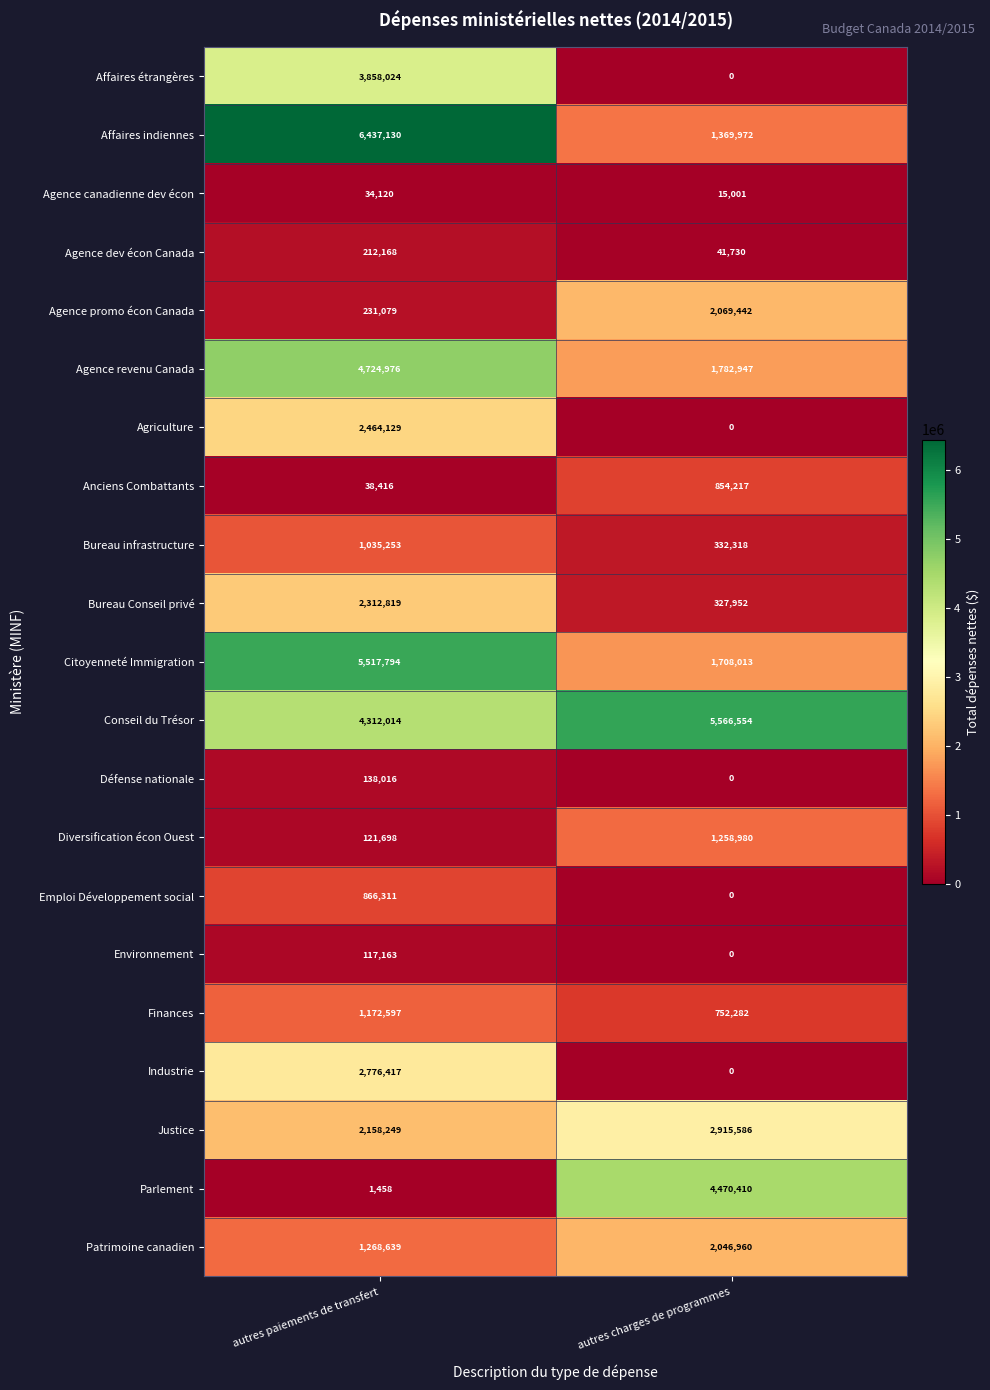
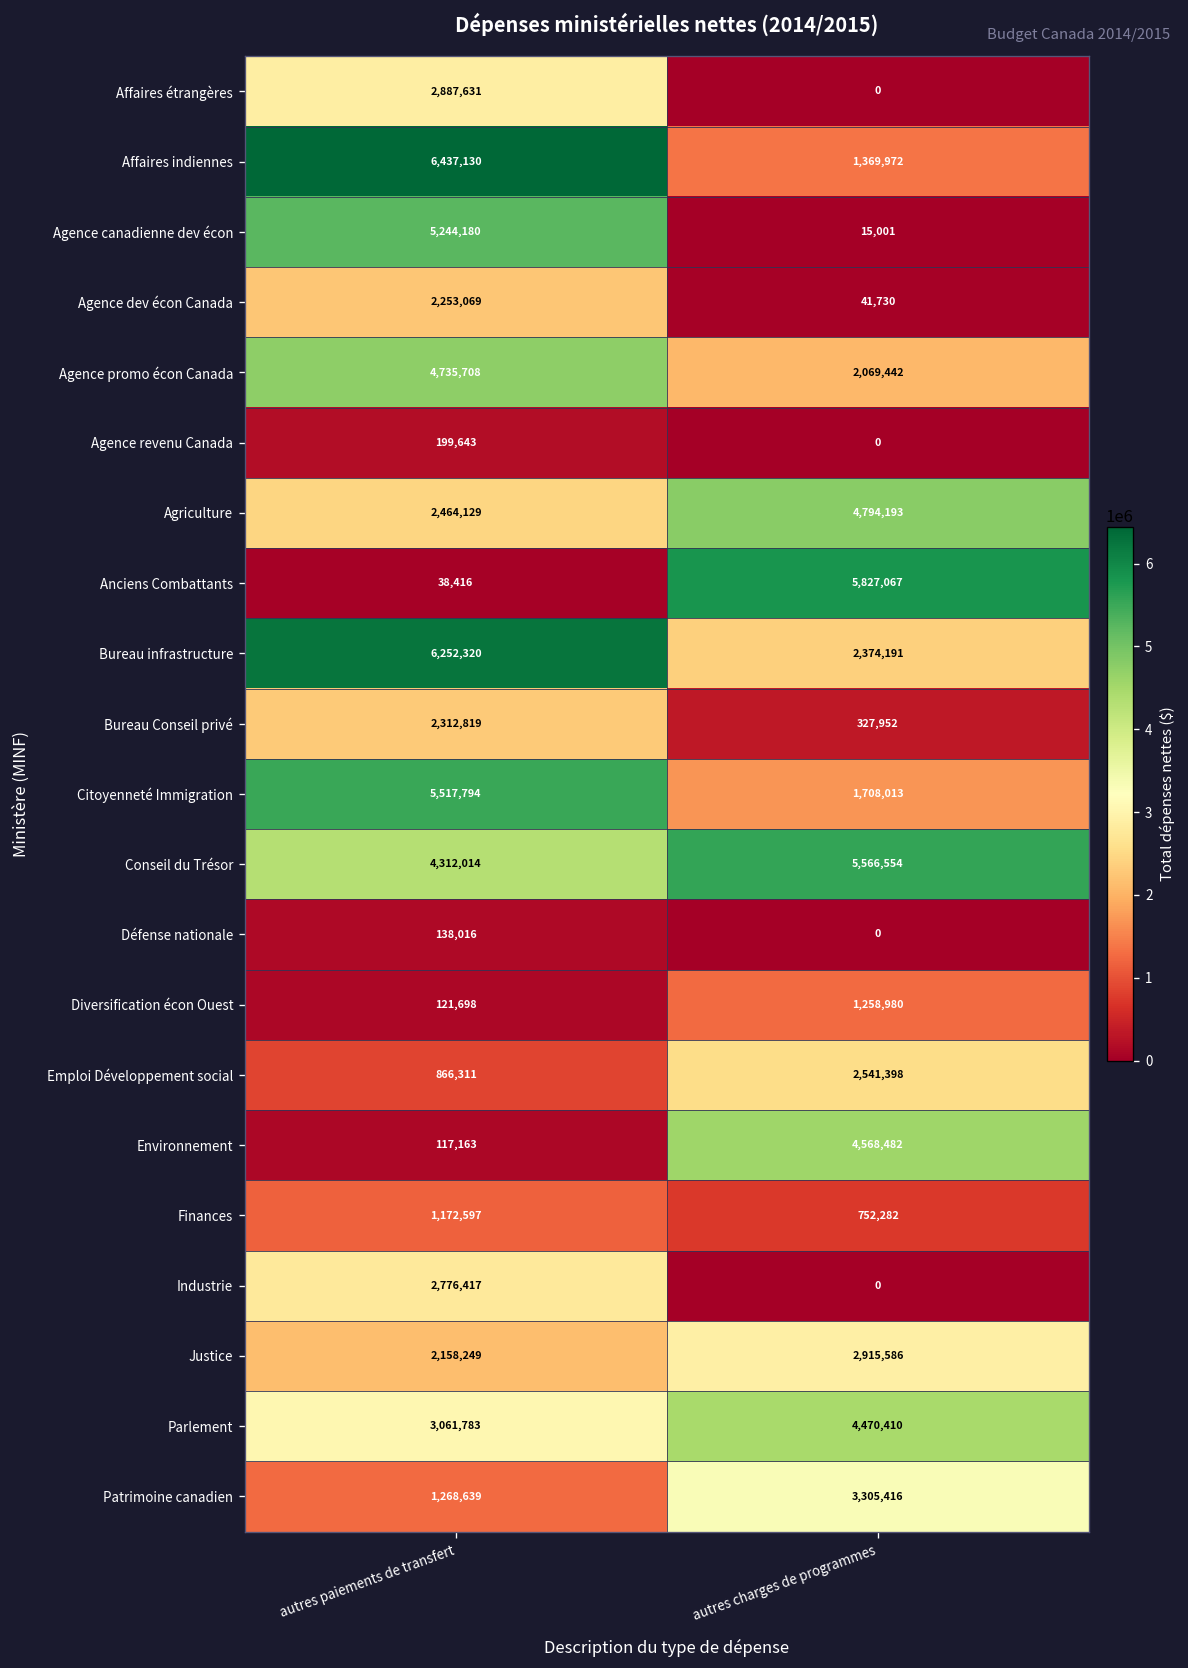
Affaires étrangères, autres paiements de transfert: 3,858,024 -> 2,887,631
Agence canadienne dev écon, autres paiements de transfert: 34,120 -> 5,244,180
Agence dev écon Canada, autres paiements de transfert: 212,168 -> 2,253,069
Agence promo écon Canada, autres paiements de transfert: 231,079 -> 4,735,708
Agence revenu Canada, autres paiements de transfert: 4,724,976 -> 199,643
Agence revenu Canada, autres charges de programmes: 1,782,947 -> 0
Agriculture, autres charges de programmes: 0 -> 4,794,193
Anciens Combattants, autres charges de programmes: 854,217 -> 5,827,067
Bureau infrastructure, autres paiements de transfert: 1,035,253 -> 6,252,320
Bureau infrastructure, autres charges de programmes: 332,318 -> 2,374,191
Emploi Développement social, autres charges de programmes: 0 -> 2,541,398
Environnement, autres charges de programmes: 0 -> 4,568,482
Parlement, autres paiements de transfert: 1,458 -> 3,061,783
Patrimoine canadien, autres charges de programmes: 2,046,960 -> 3,305,416
